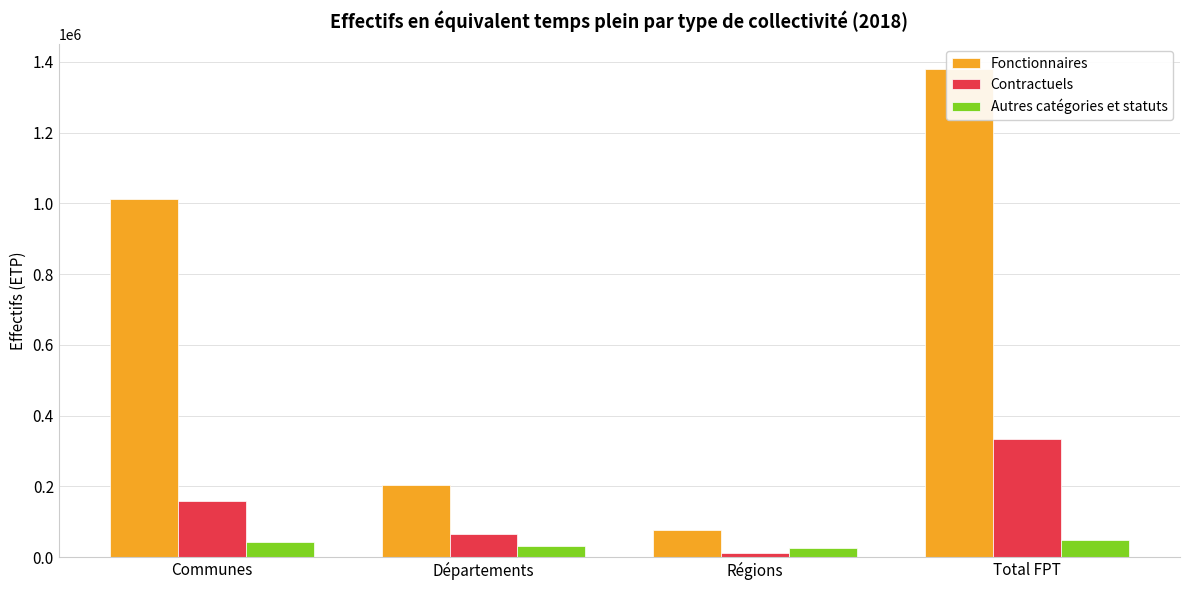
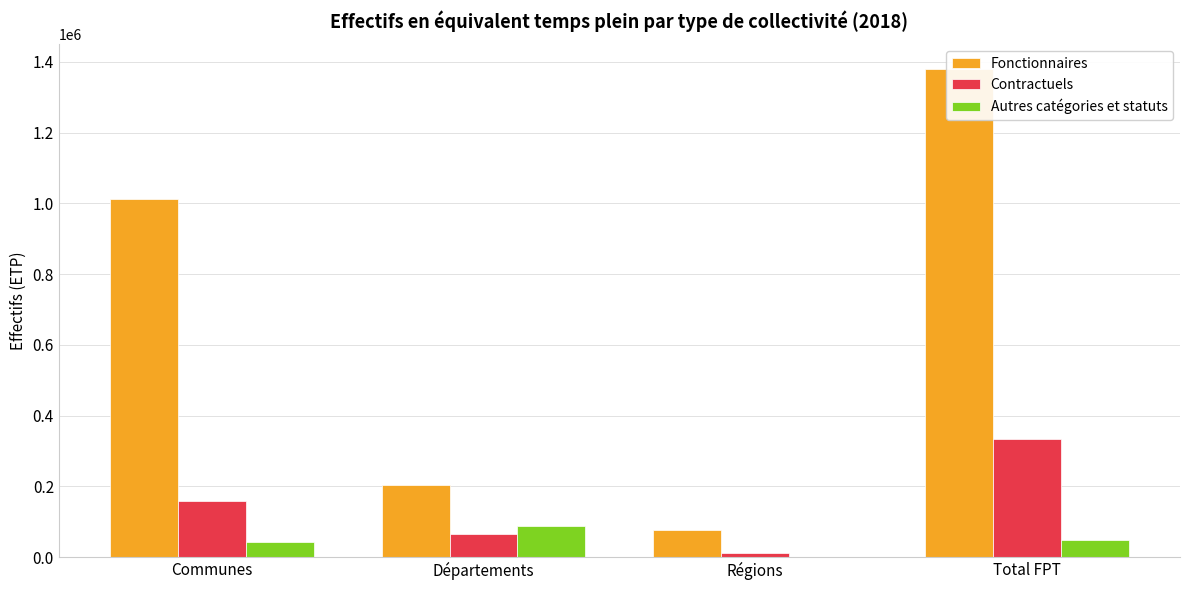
Autres catégories et statuts, Départements: 30000 -> 90000
Autres catégories et statuts, Régions: 30000 -> 0
